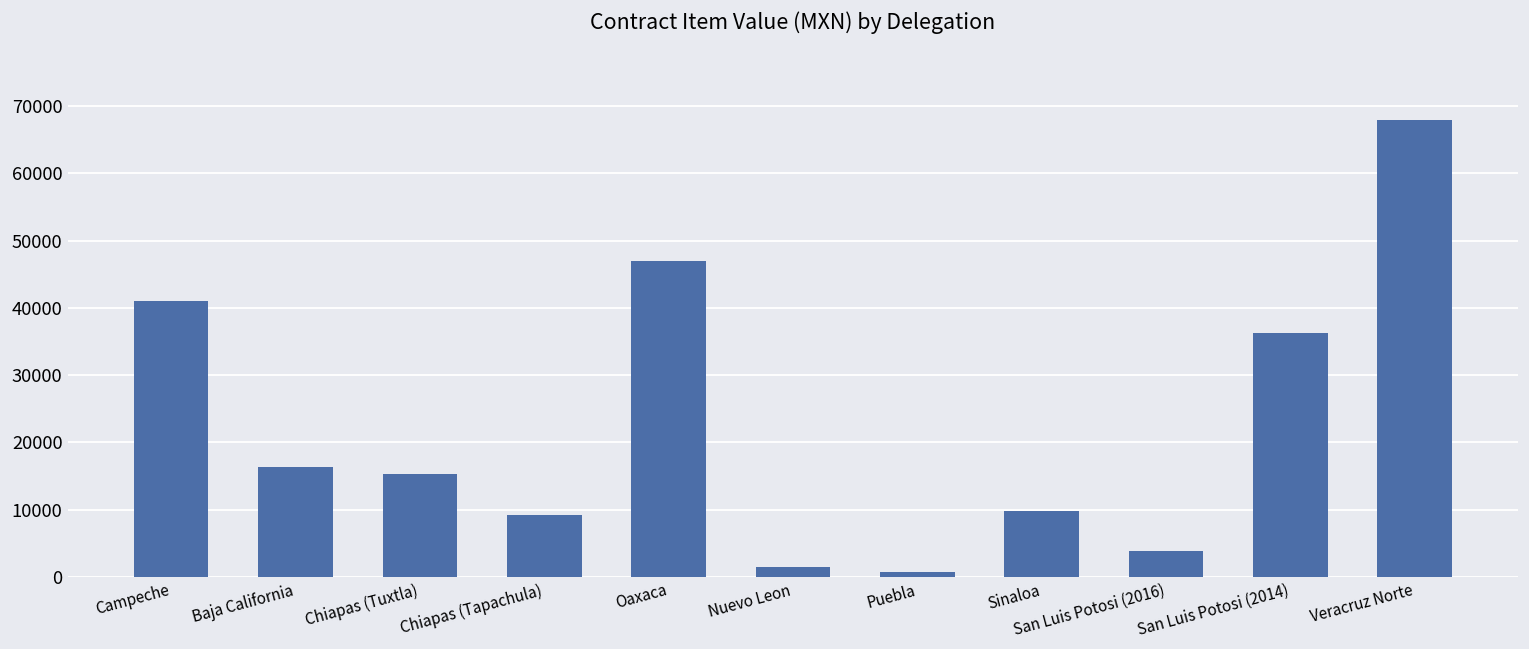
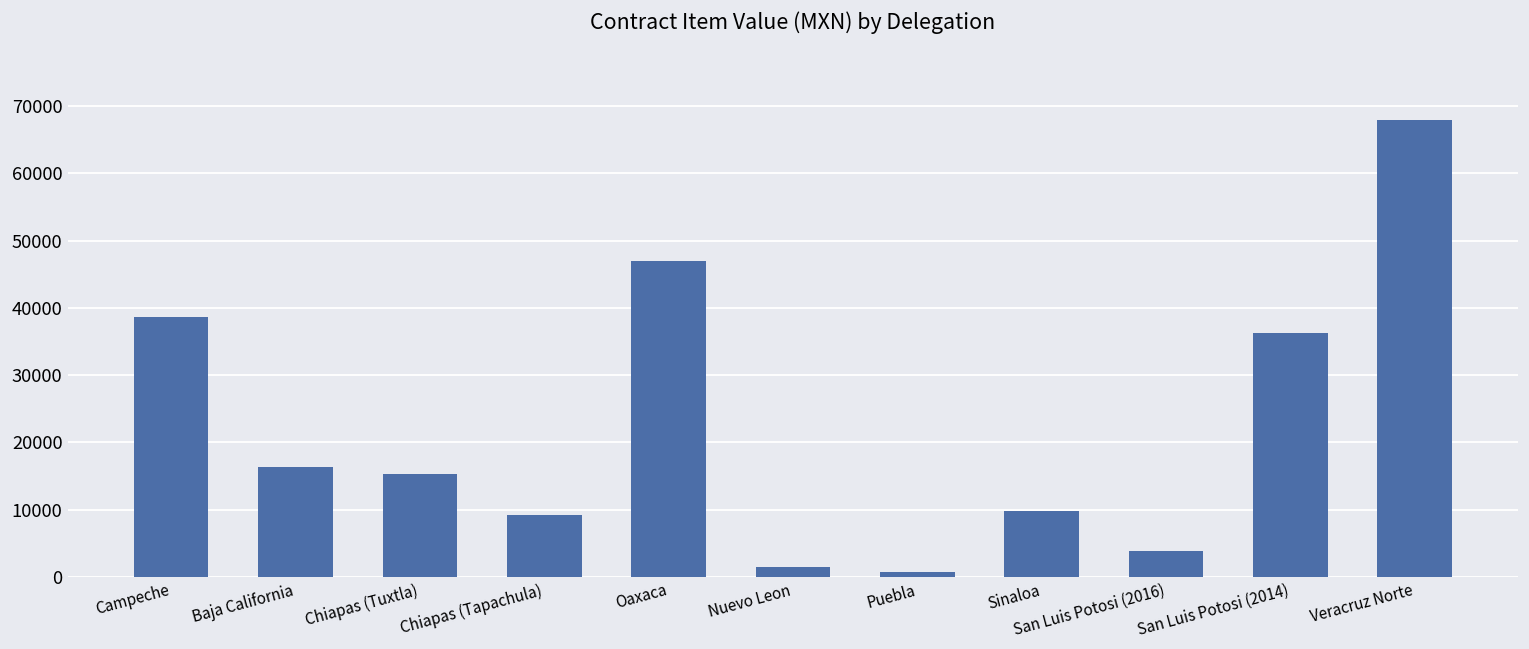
Campeche: 41000 -> 39000
